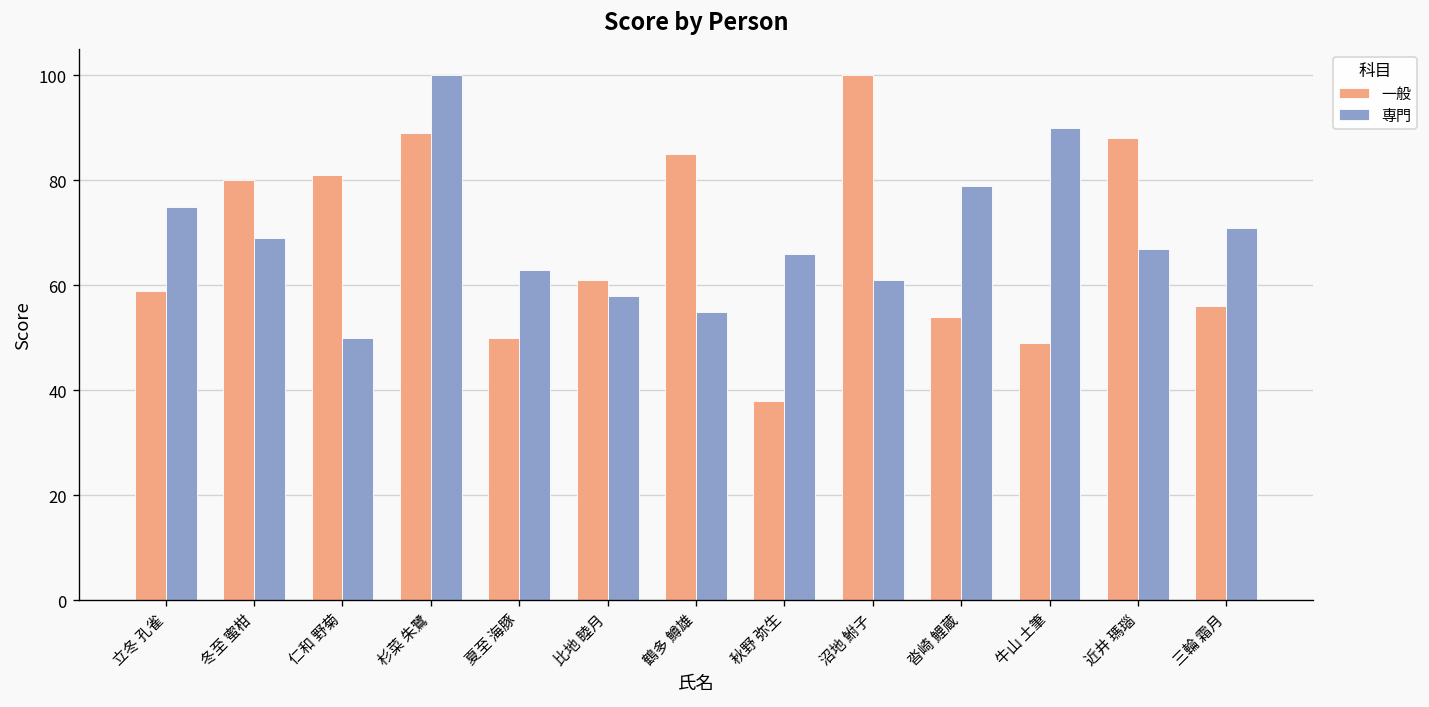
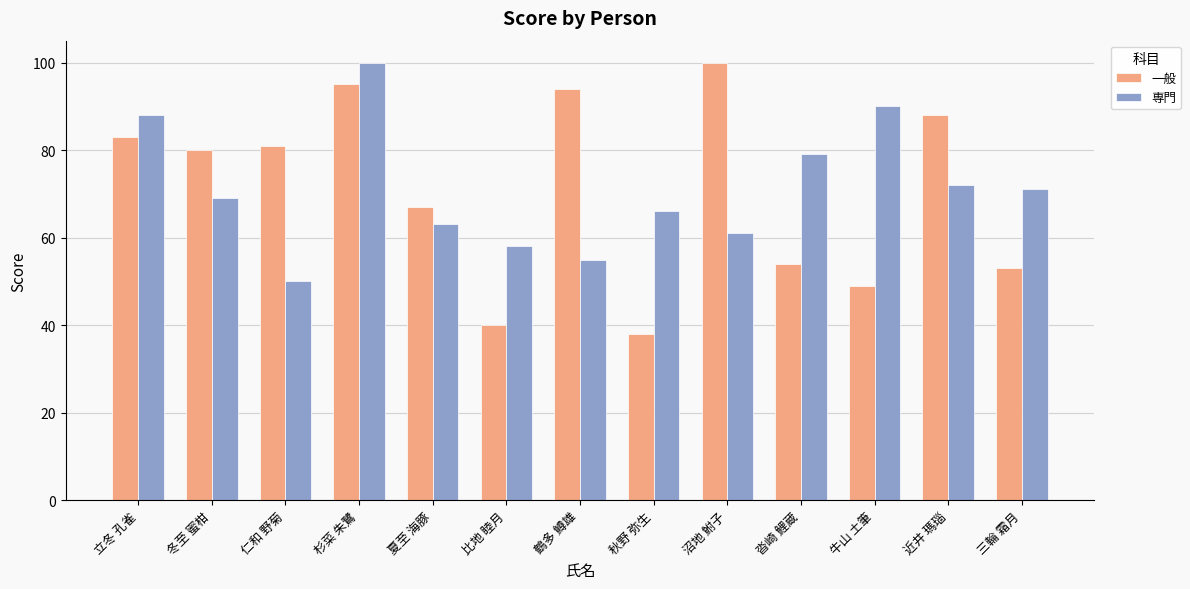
一般, 立冬 孔雀: 59 -> 83
専門, 立冬 孔雀: 75 -> 88
一般, 杉菜 朱鷺: 89 -> 95
一般, 夏至 海豚: 50 -> 67
一般, 比地 睦月: 61 -> 40
一般, 鶴多 鱒雄: 85 -> 94
専門, 近井 瑪瑙: 67 -> 72
一般, 三輪 霜月: 56 -> 53
